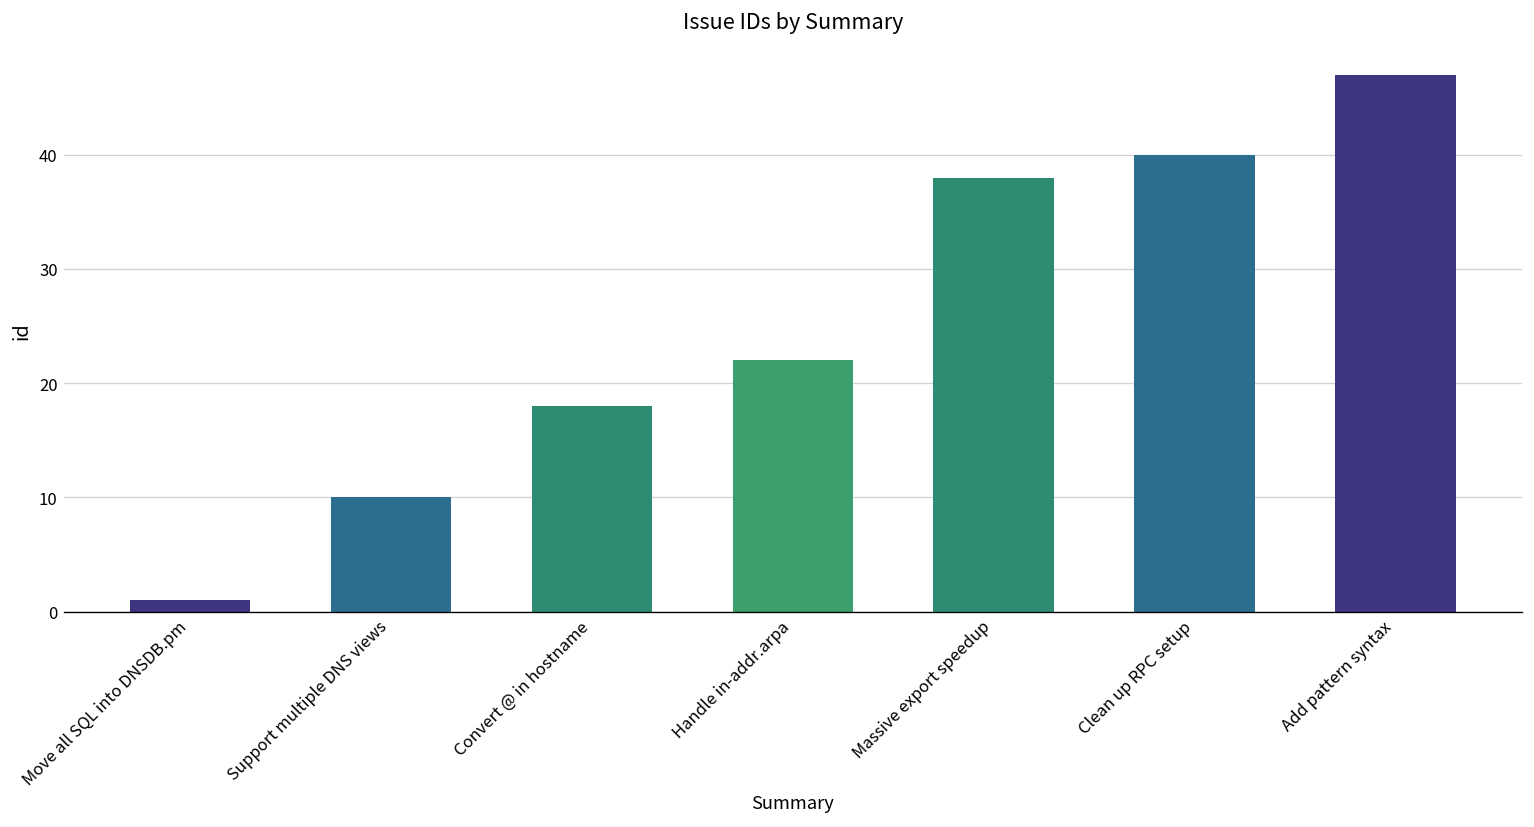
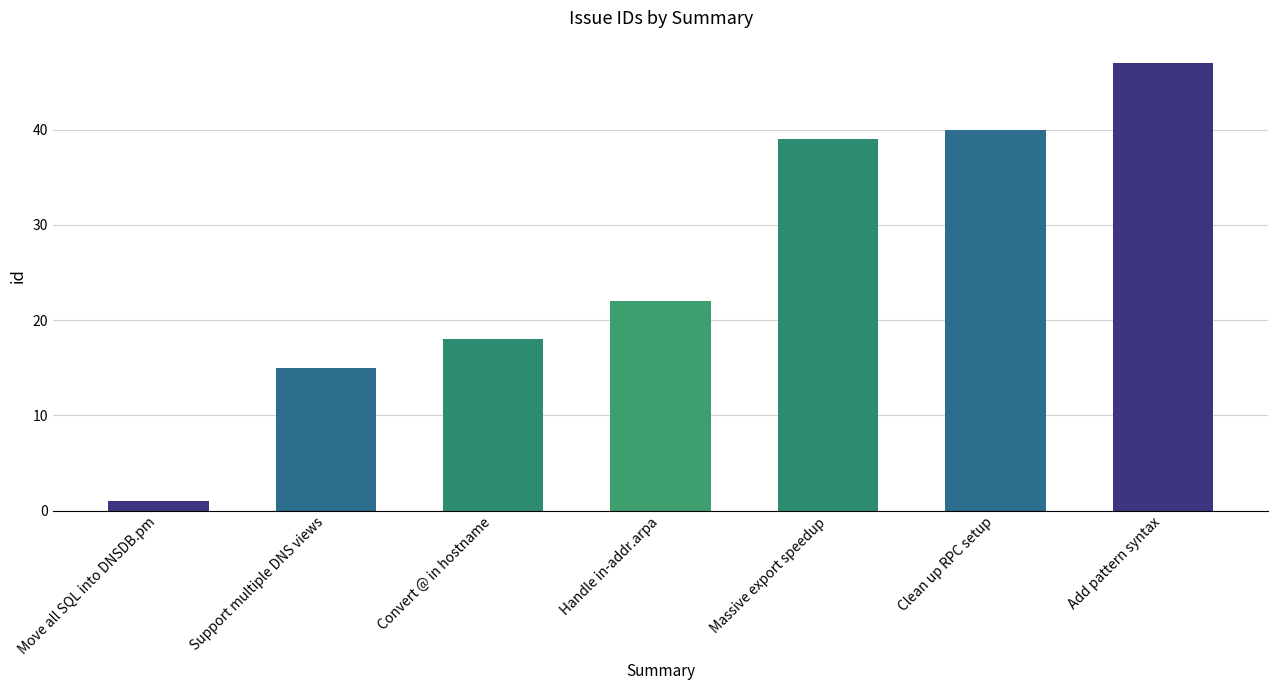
Support multiple DNS views: 10 -> 15
Massive export speedup: 38 -> 39
